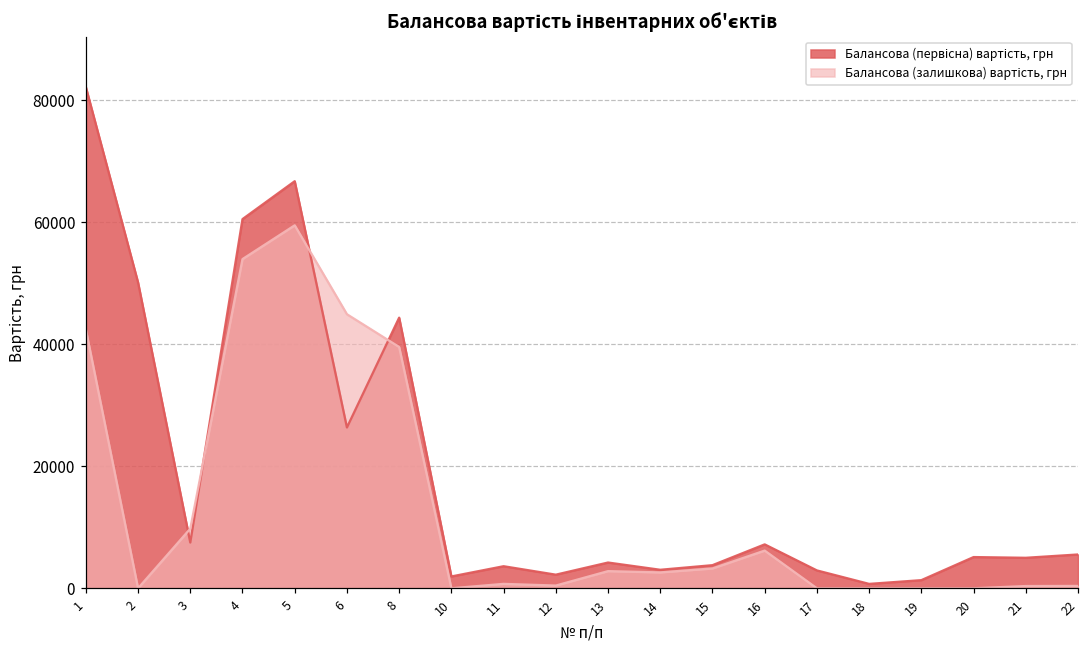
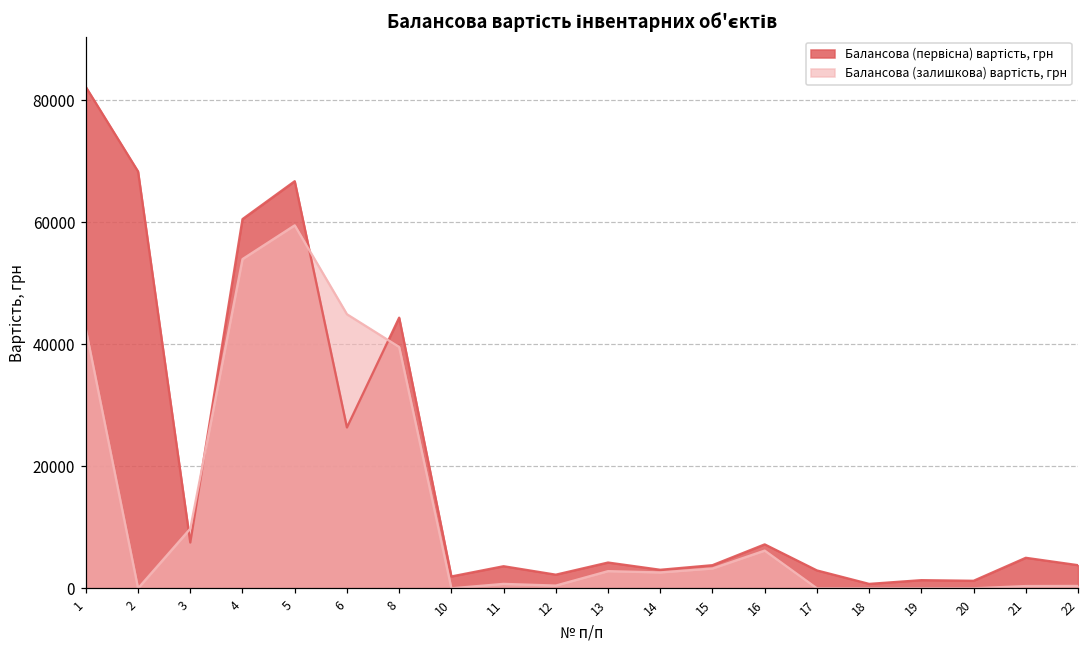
Балансова (первісна) вартість, грн, 2: 50000 -> 68000
Балансова (первісна) вартість, грн, 20: 5000 -> 1000
Балансова (первісна) вартість, грн, 22: 6000 -> 4000
